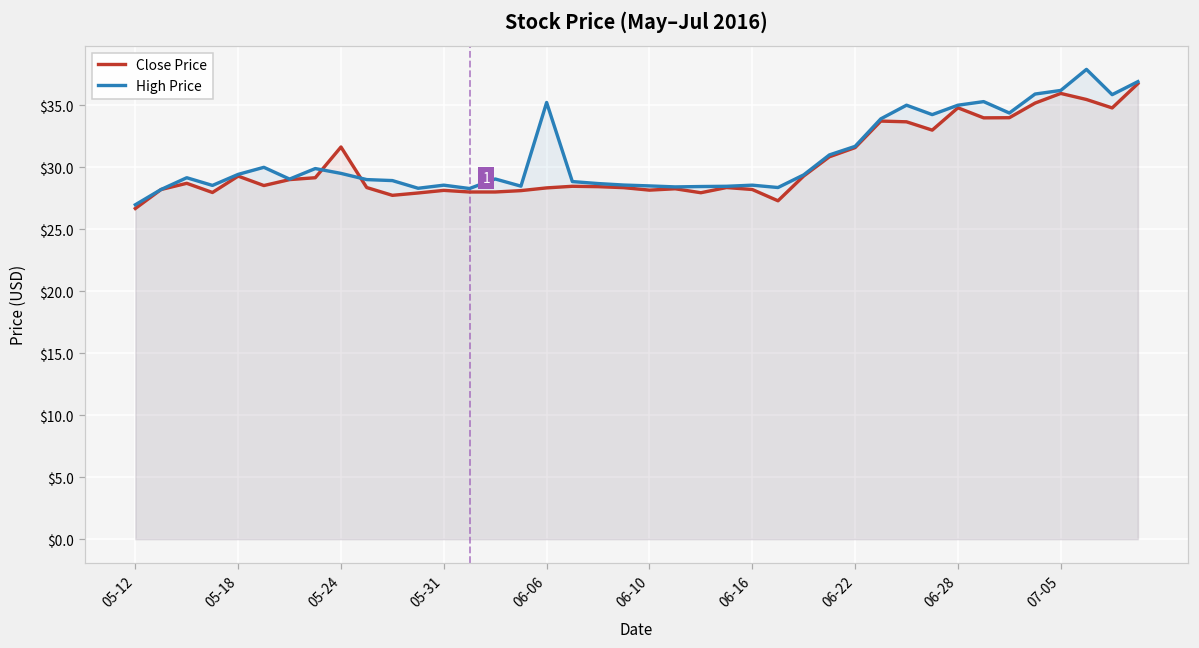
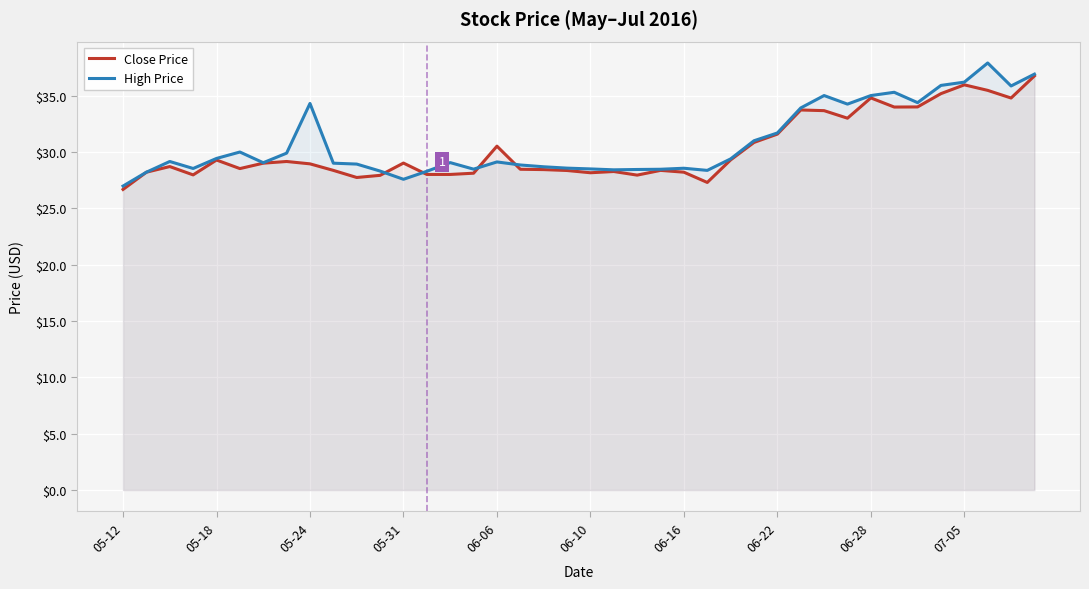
Close Price, 05-24: $31.6 -> $28.9
High Price, 05-24: $29.5 -> $34.3
Close Price, 05-31: $28.1 -> $29.0
High Price, 05-31: $28.6 -> $27.6
Close Price, 06-06: $28.3 -> $30.5
High Price, 06-06: $35.2 -> $29.1
